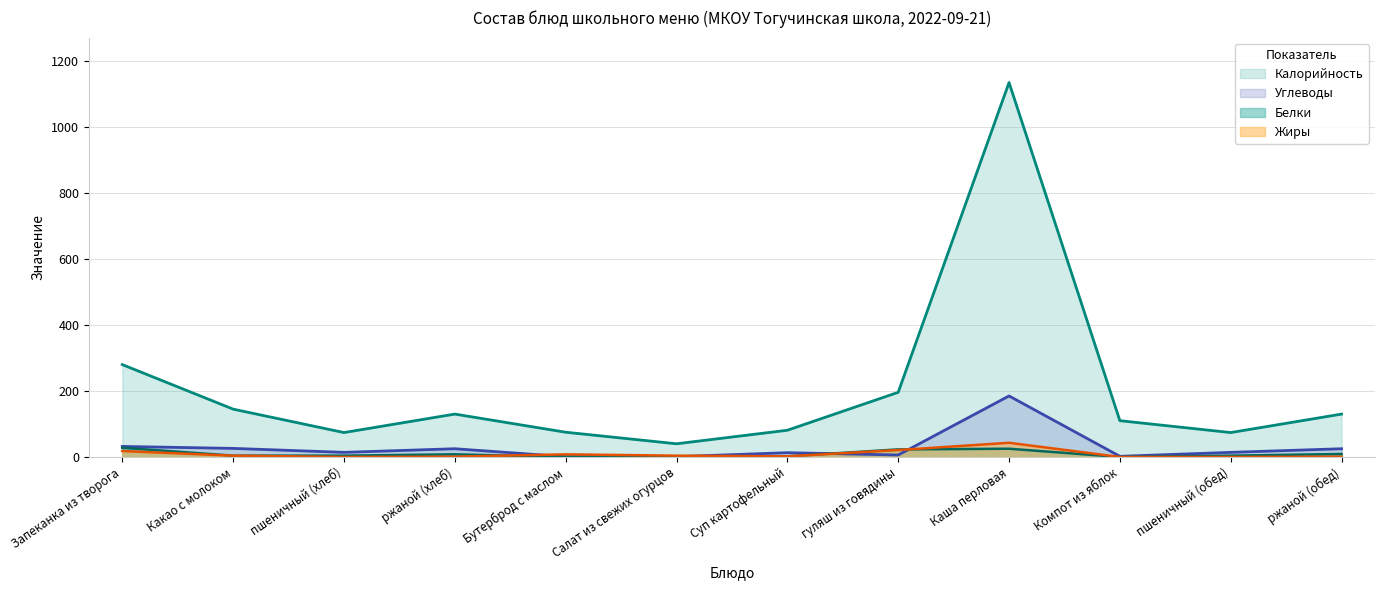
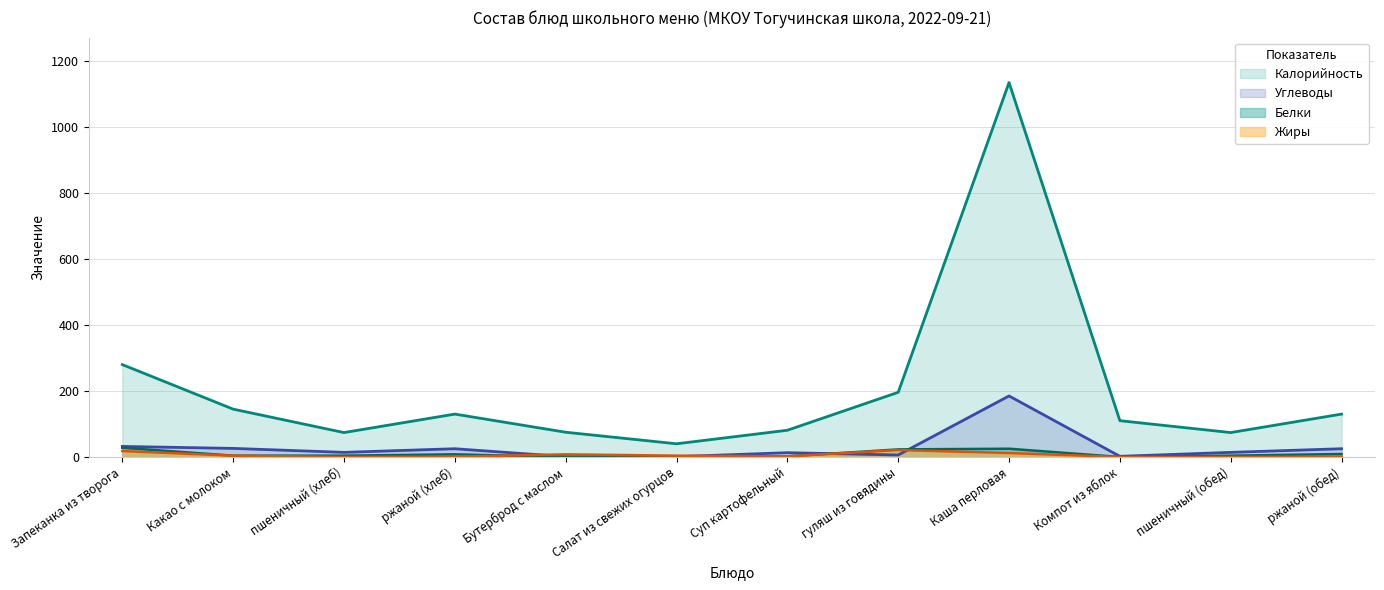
Жиры, Каша перловая: 40 -> 10
